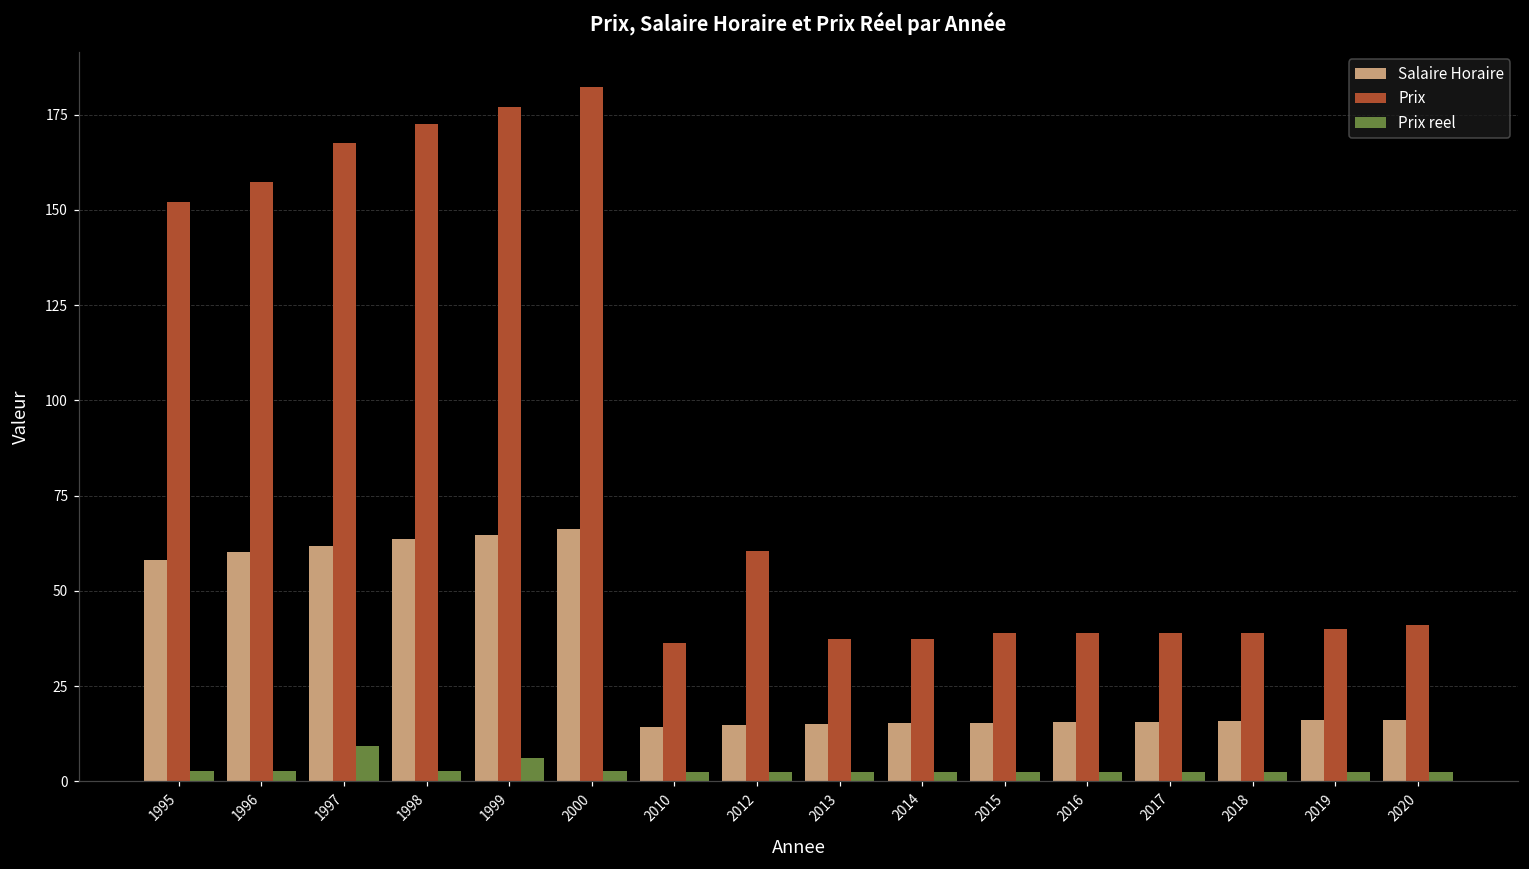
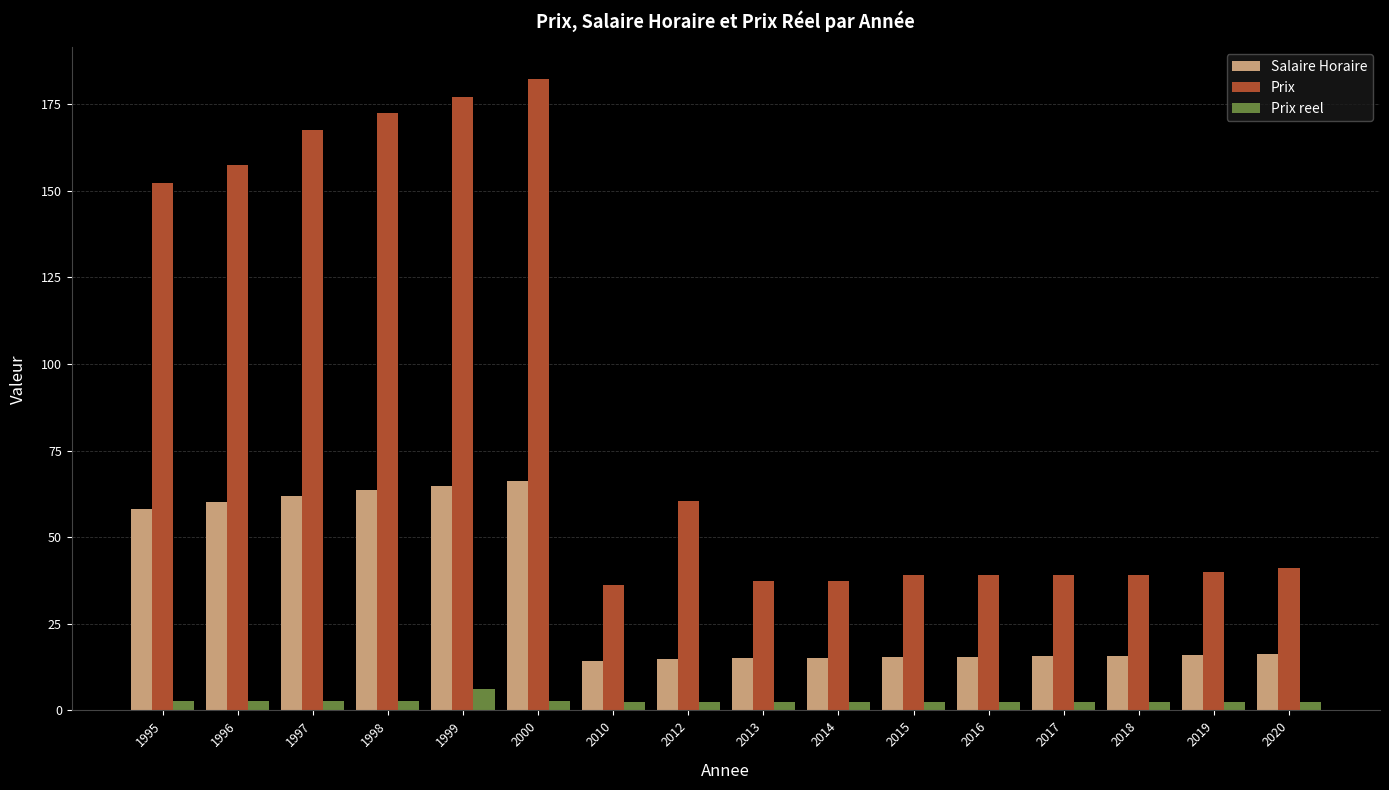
Prix reel, 1997: 9 -> 3
